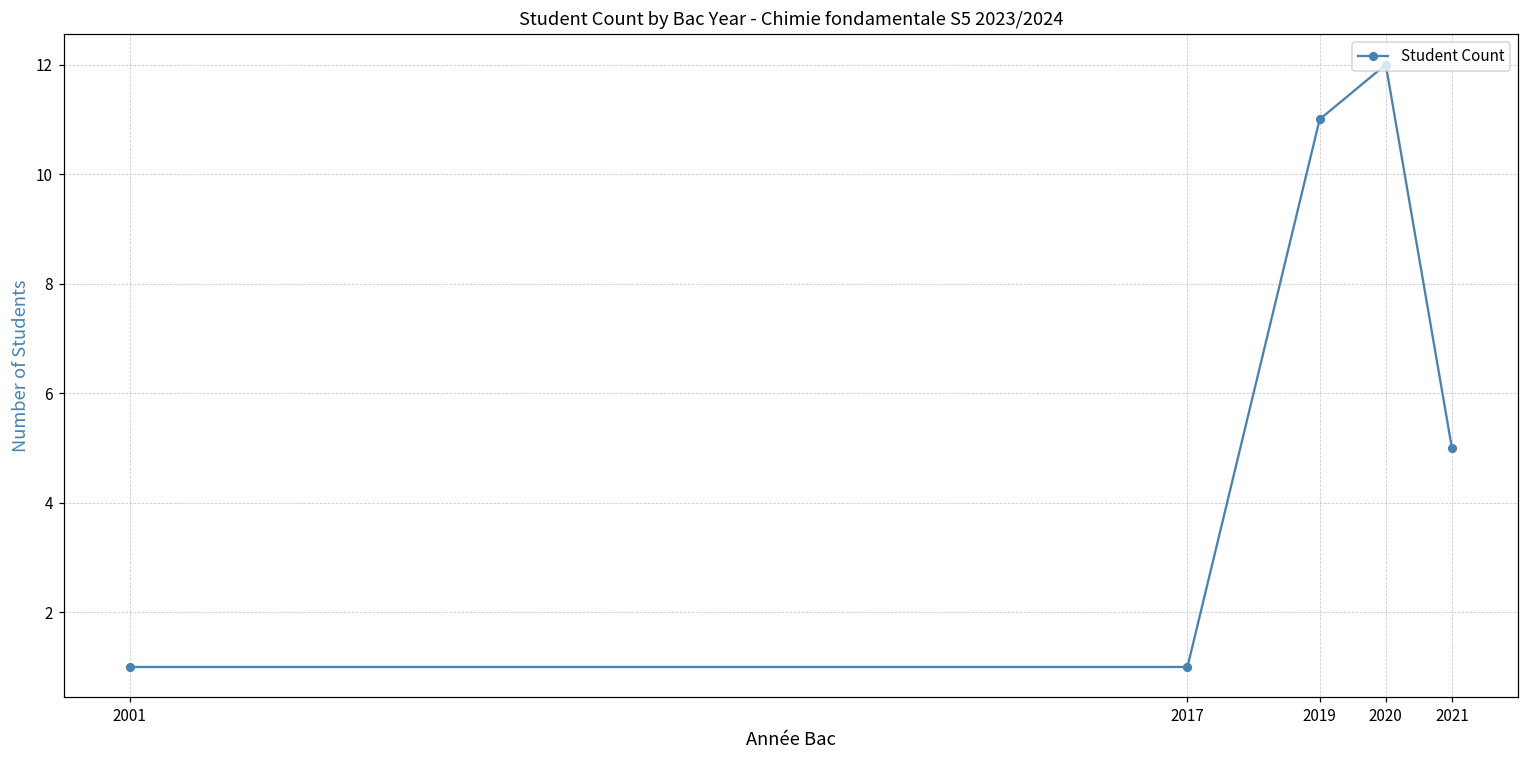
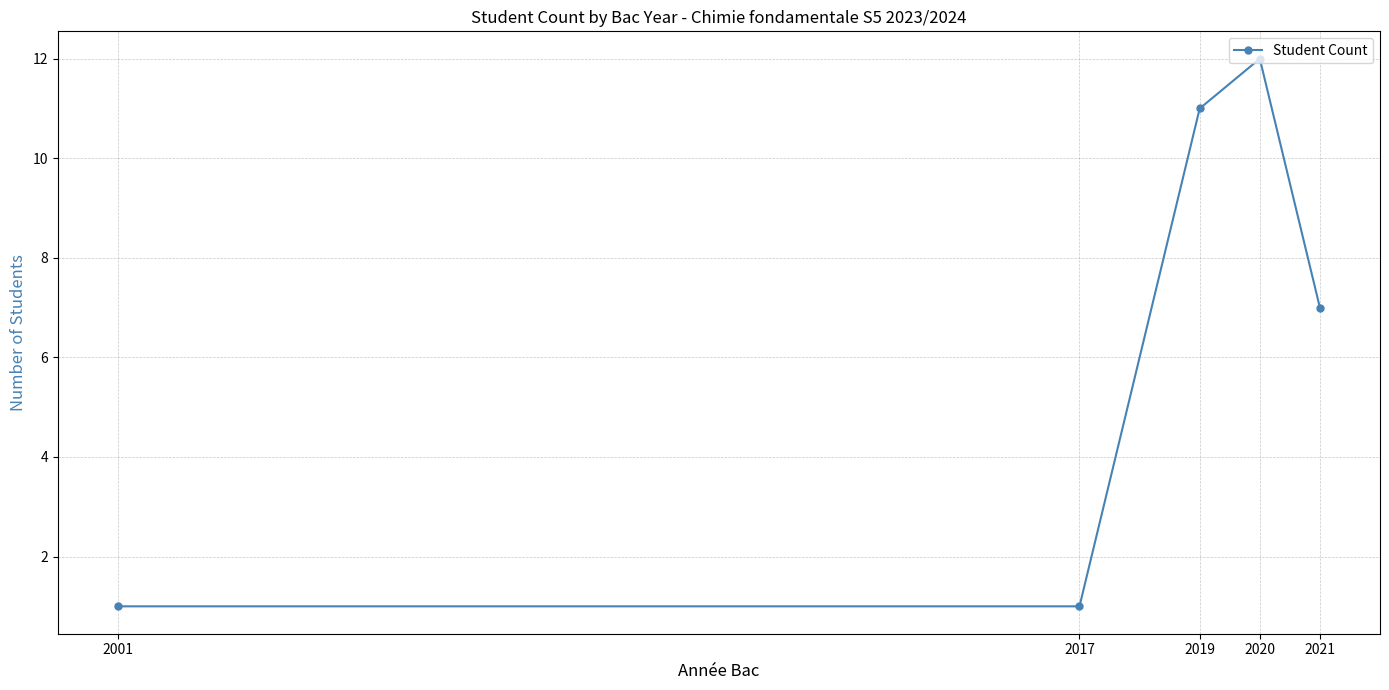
2021: 5 -> 7
